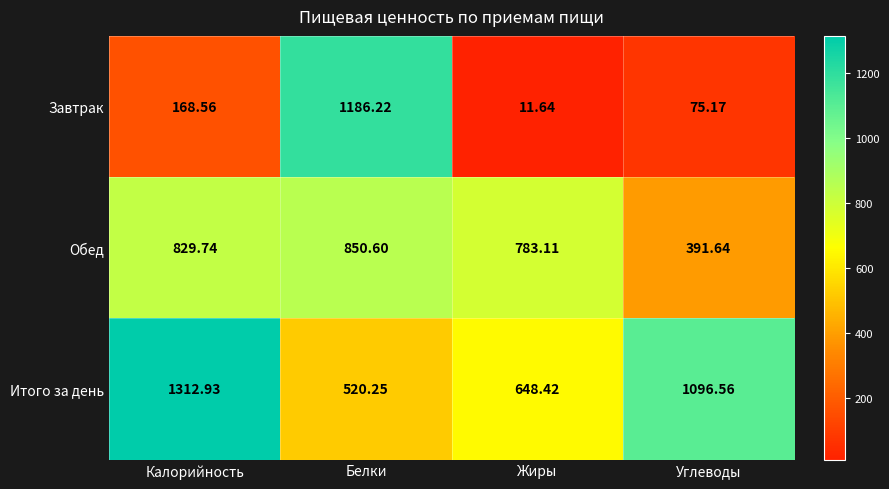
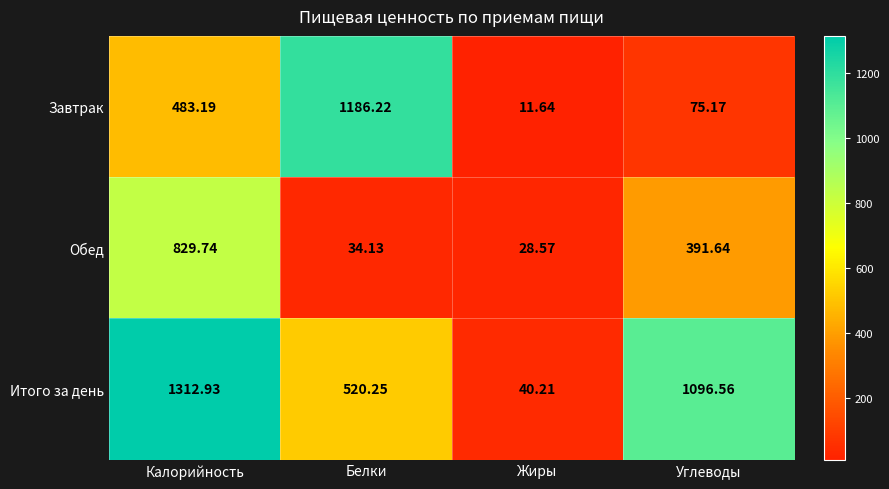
Завтрак, Калорийность: 168.56 -> 483.19
Обед, Белки: 850.60 -> 34.13
Обед, Жиры: 783.11 -> 28.57
Итого за день, Жиры: 648.42 -> 40.21
